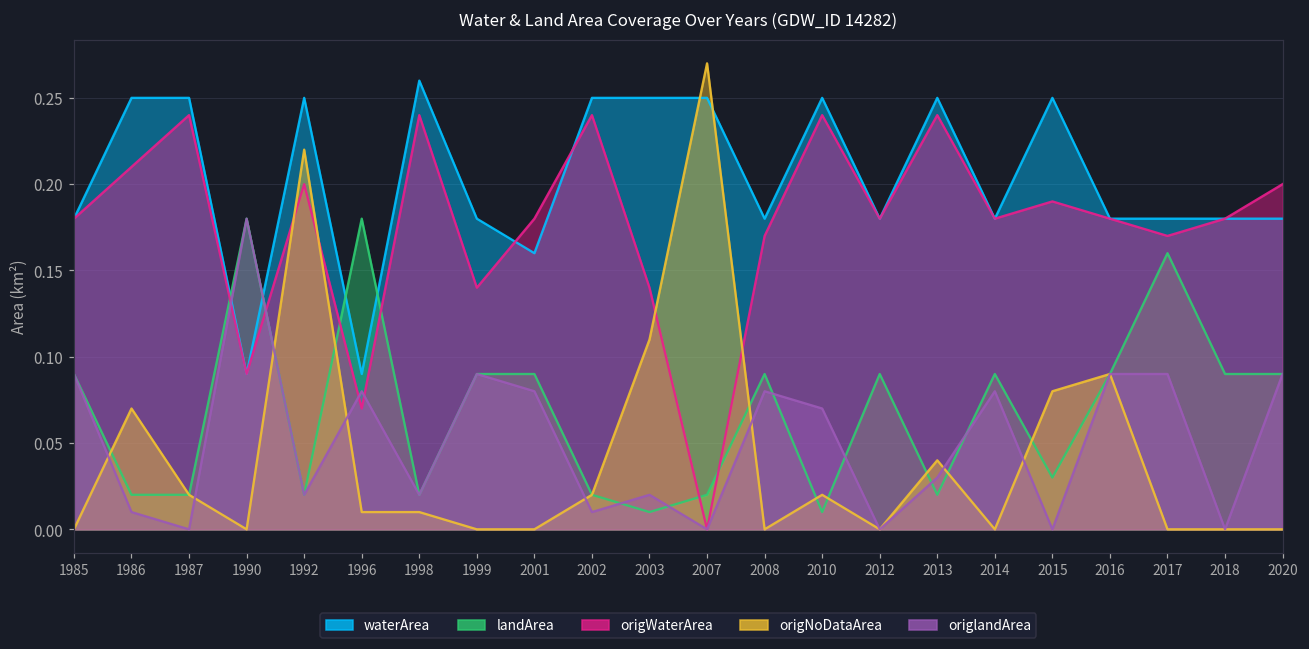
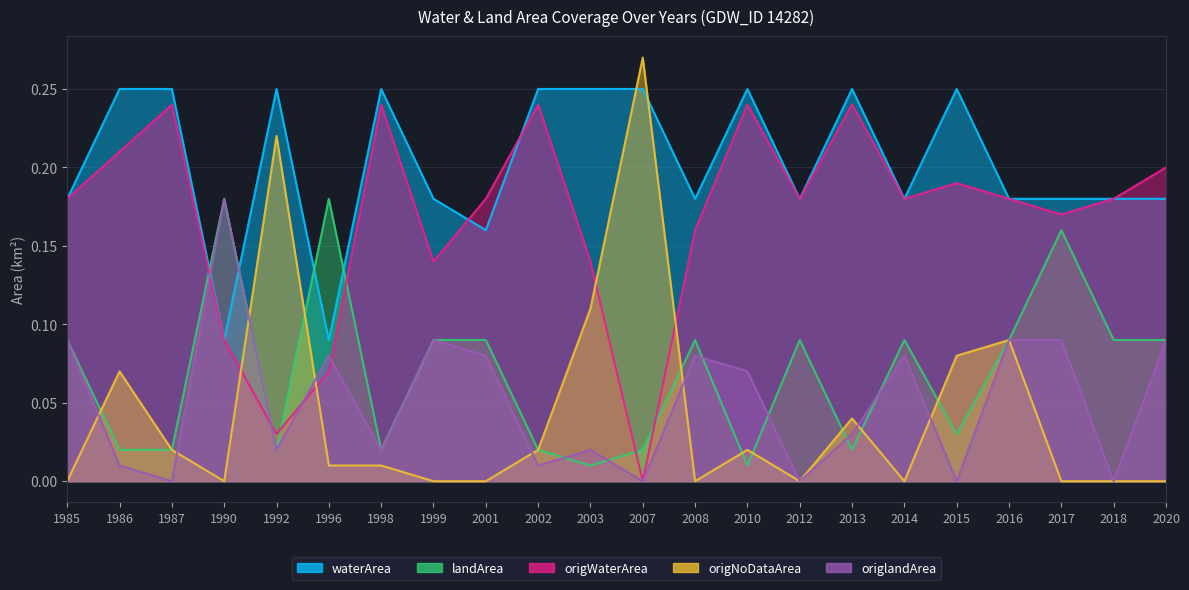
origWaterArea, 1992: 0.20 -> 0.03
waterArea, 1998: 0.26 -> 0.25
origWaterArea, 2008: 0.17 -> 0.16
